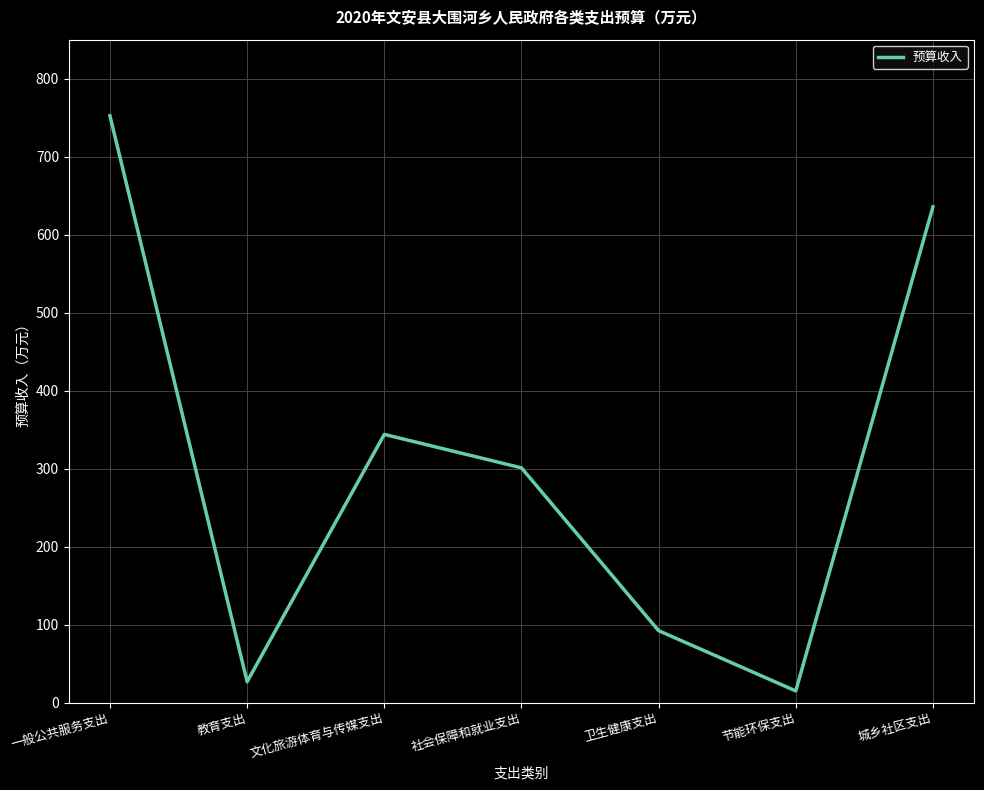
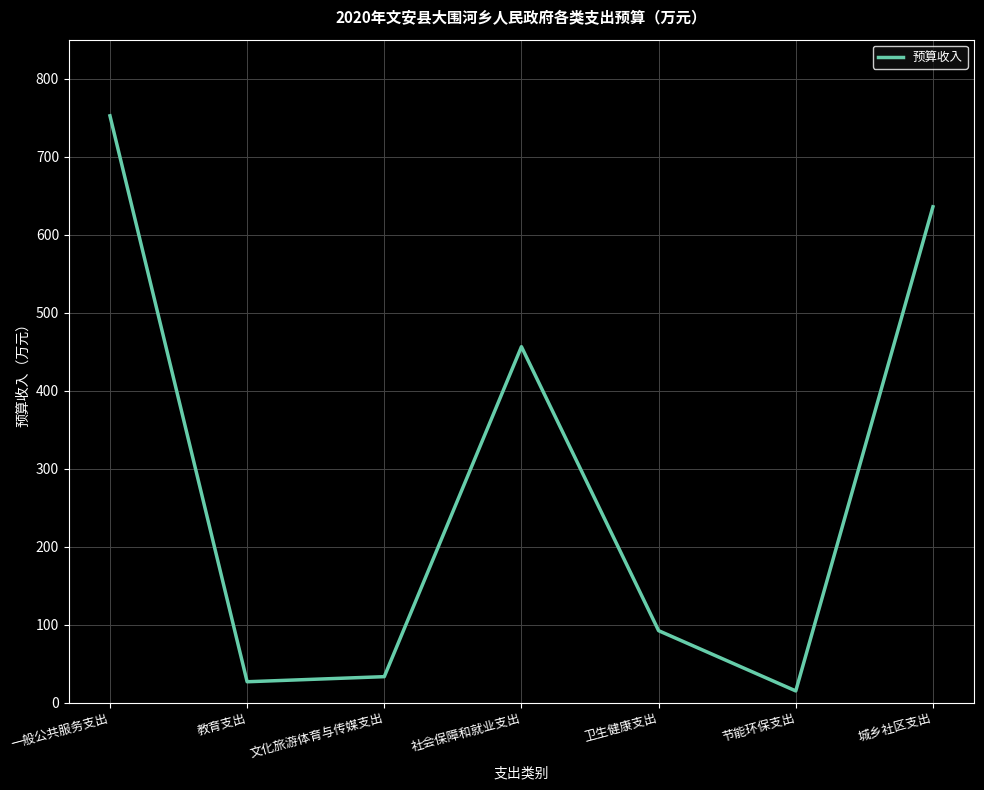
文化旅游体育与传媒支出: 340 -> 30
社会保障和就业支出: 300 -> 460
